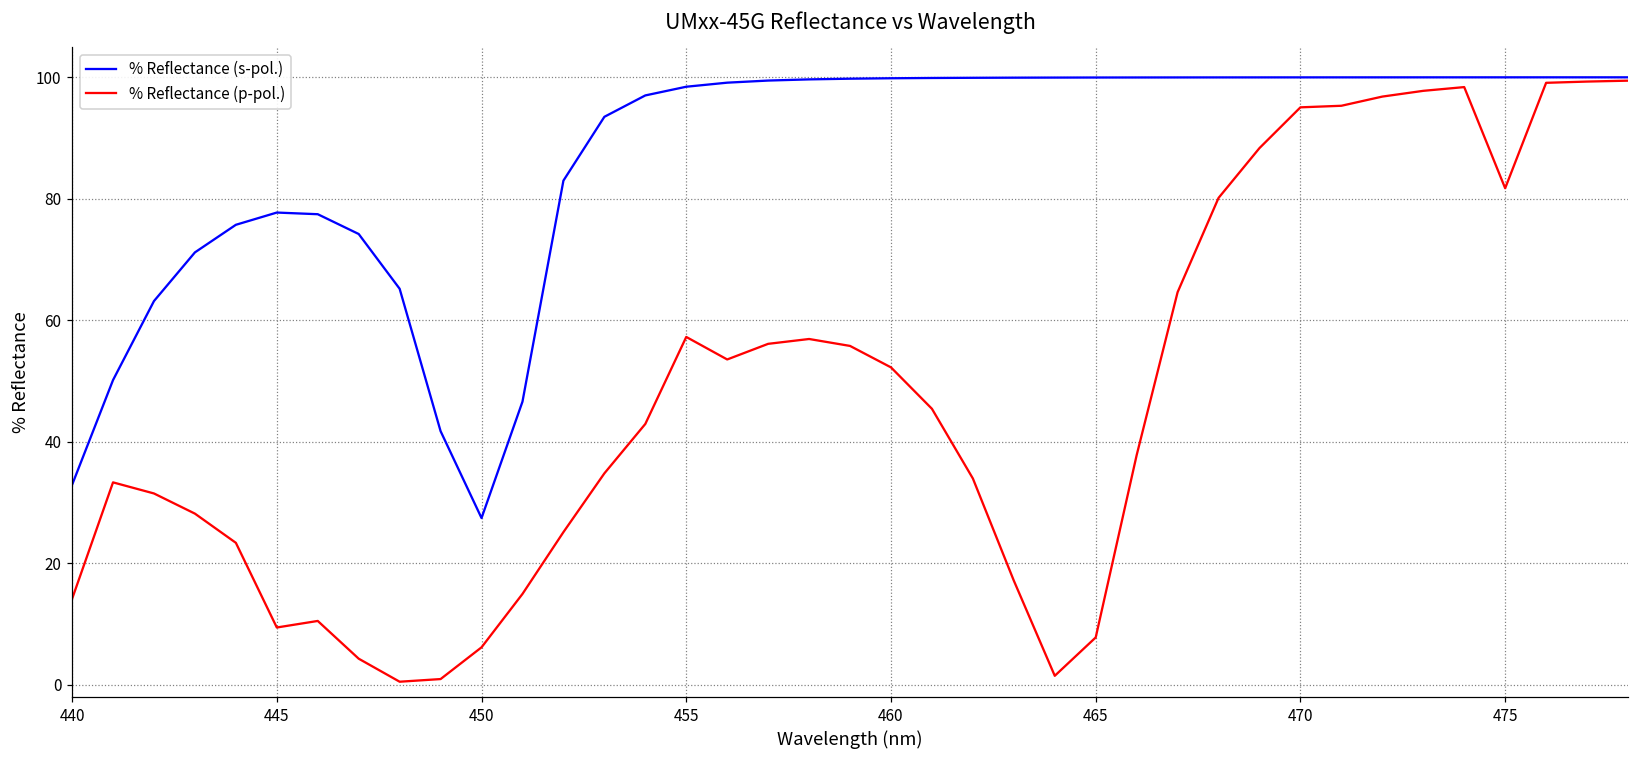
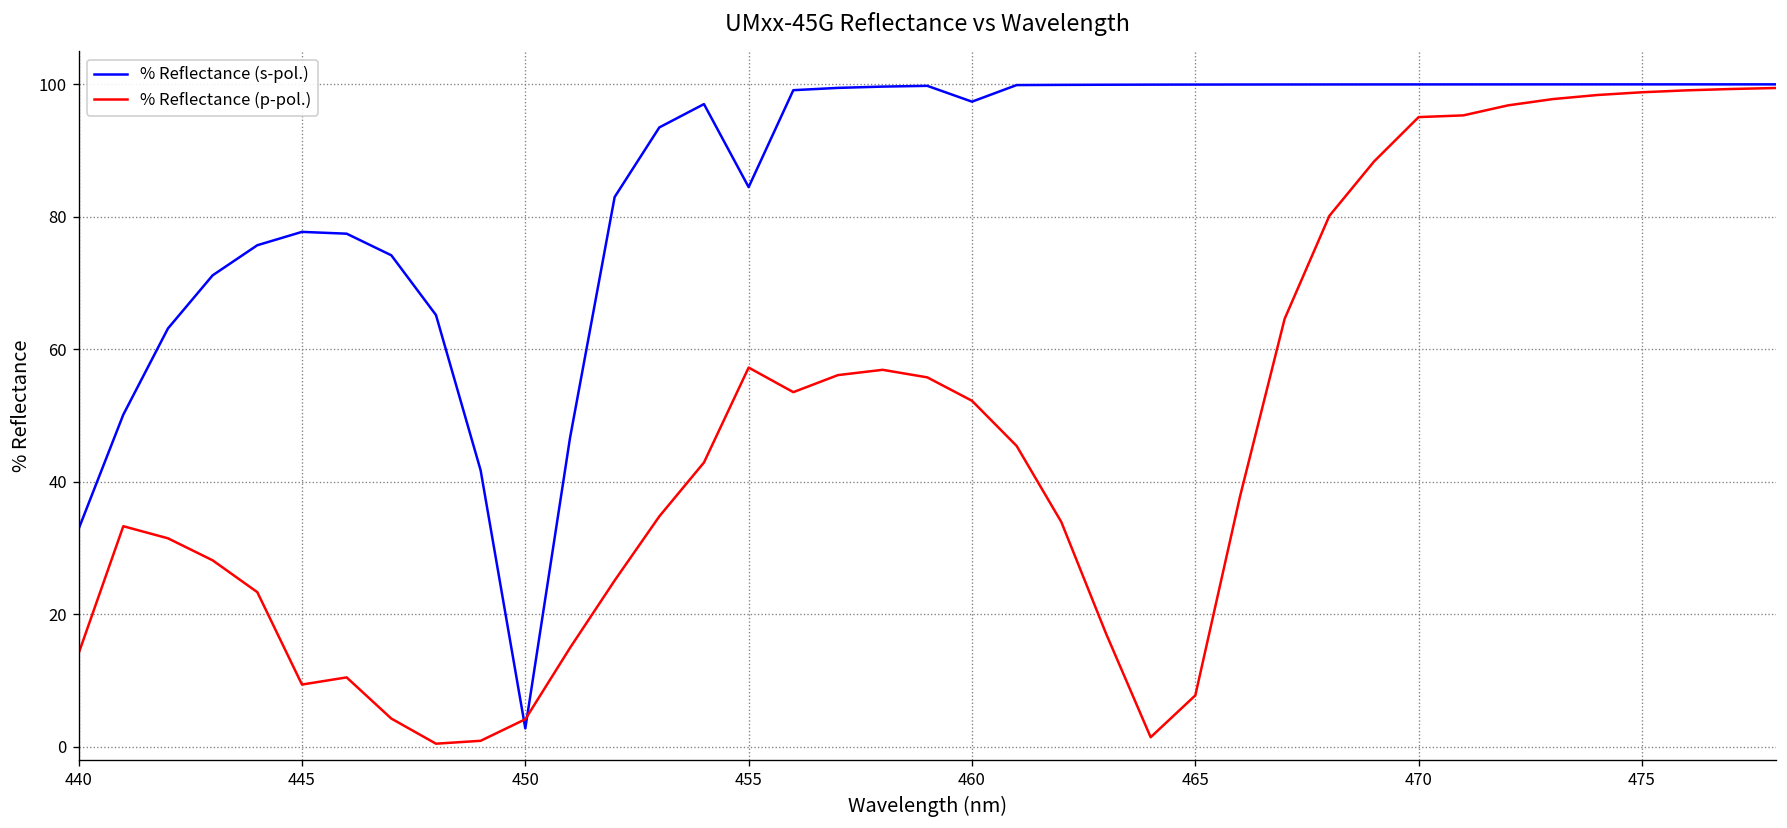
% Reflectance (s-pol.), 450: 27 -> 3
% Reflectance (p-pol.), 450: 6 -> 4
% Reflectance (s-pol.), 455: 98 -> 84
% Reflectance (s-pol.), 460: 100 -> 97
% Reflectance (p-pol.), 475: 82 -> 99
